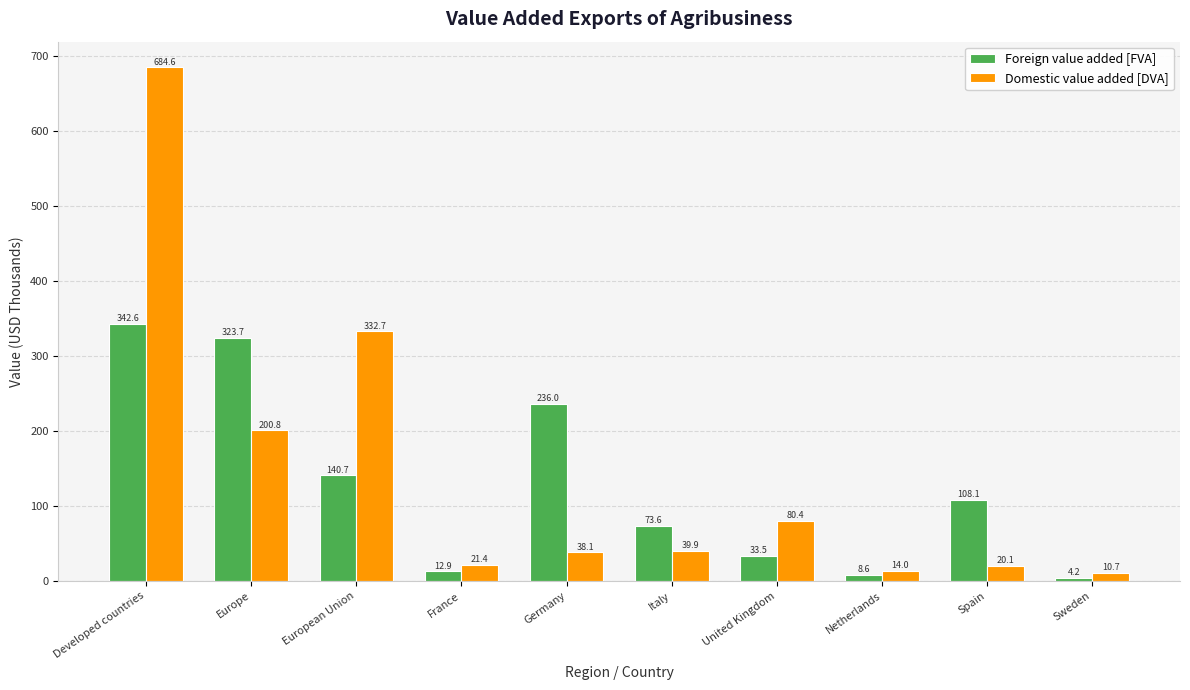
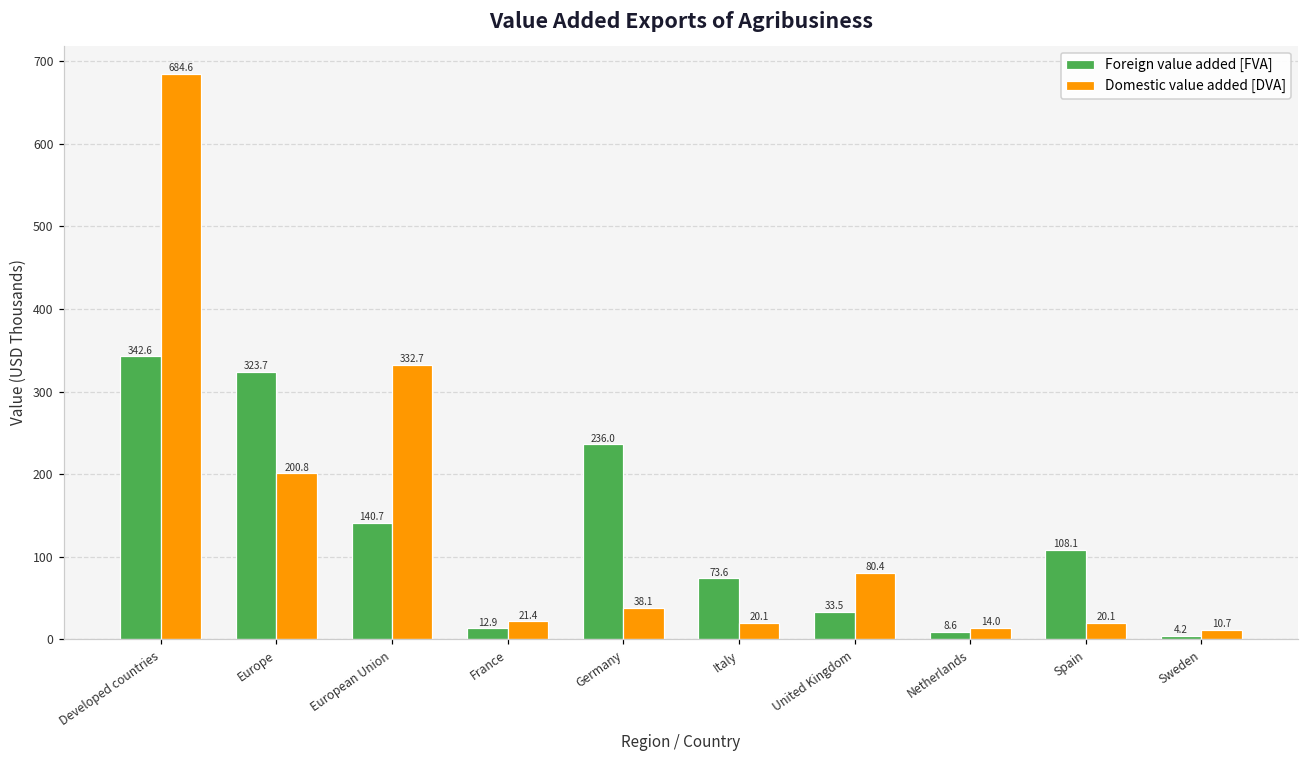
Domestic value added [DVA], Italy: 39.9 -> 20.1
